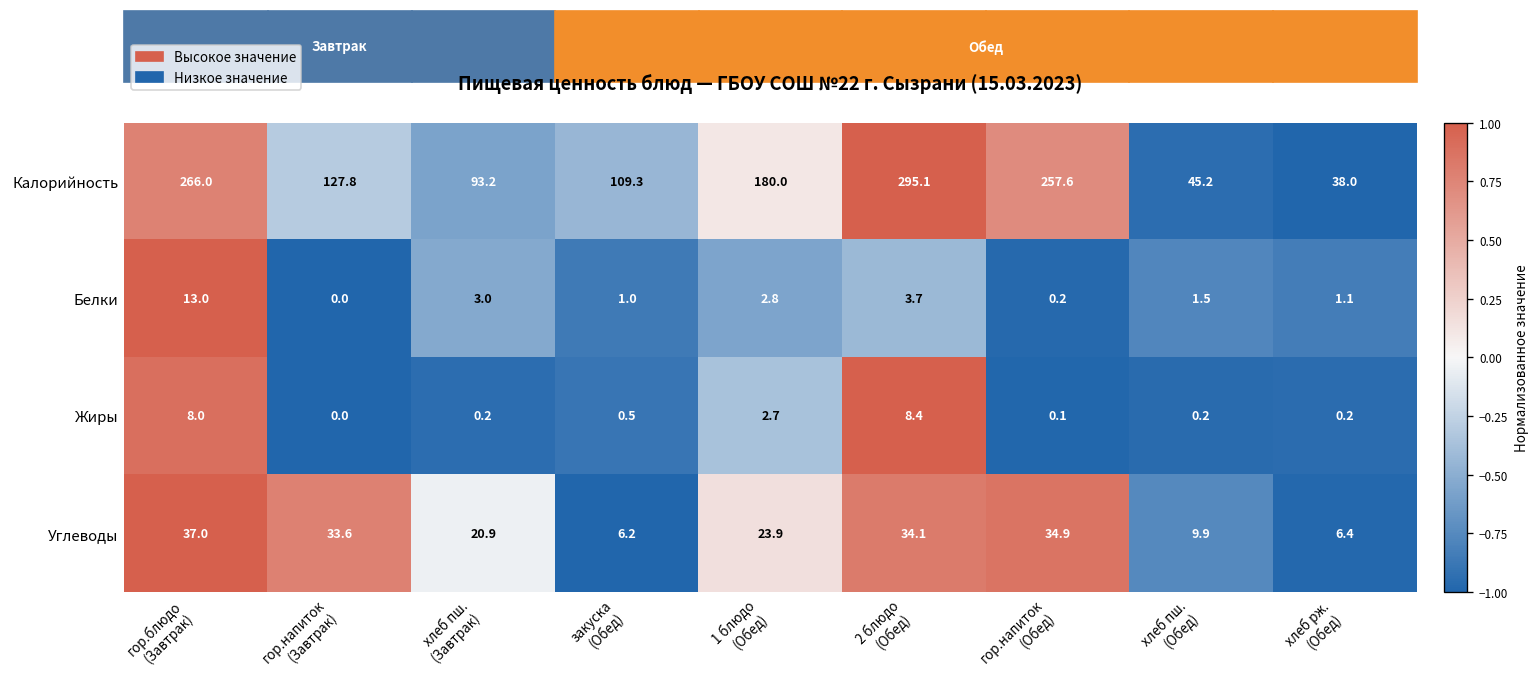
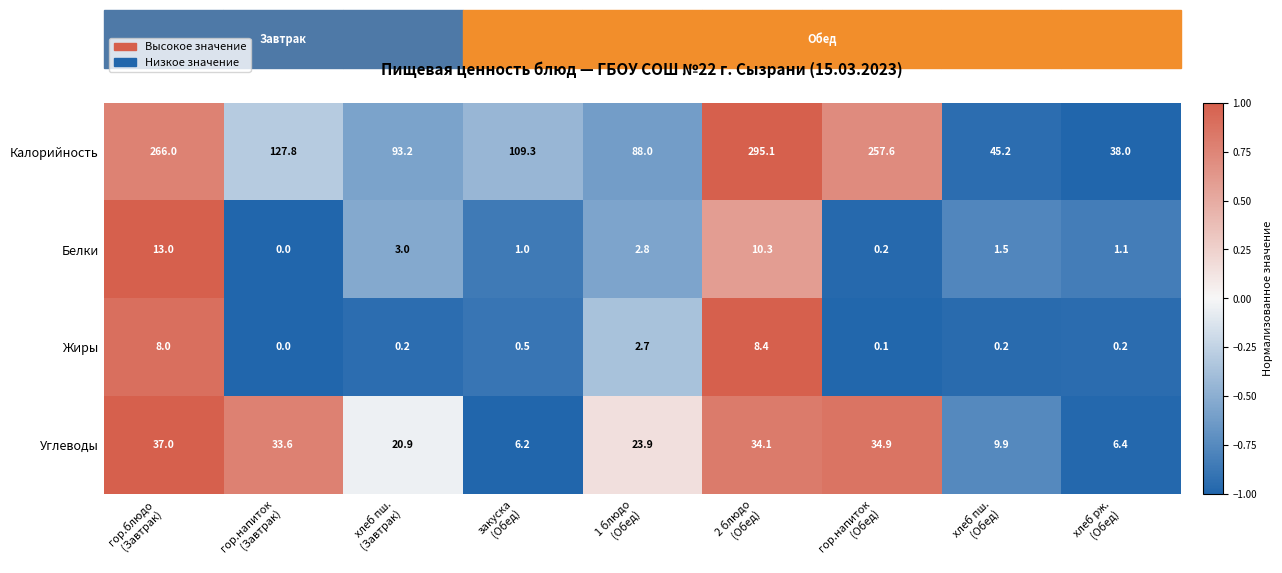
Калорийность, 1 блюдо (Обед): 180.0 -> 88.0
Белки, 2 блюдо (Обед): 3.7 -> 10.3
